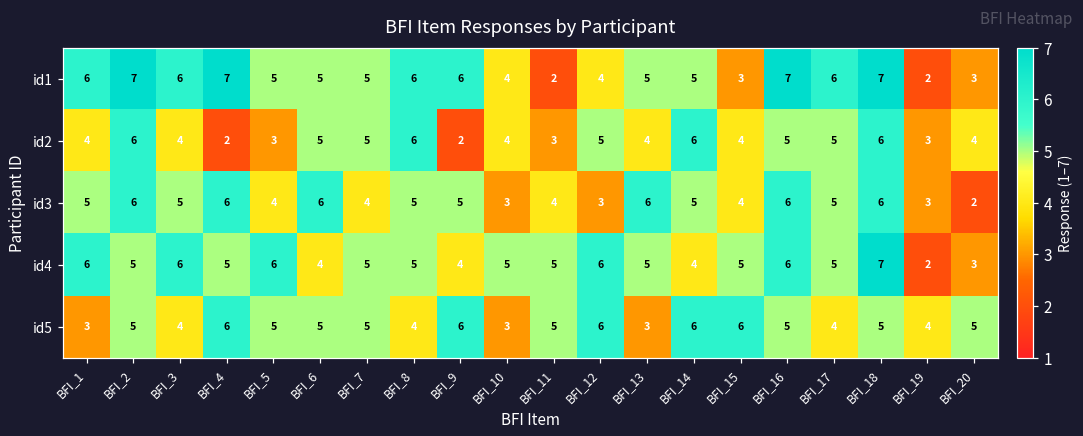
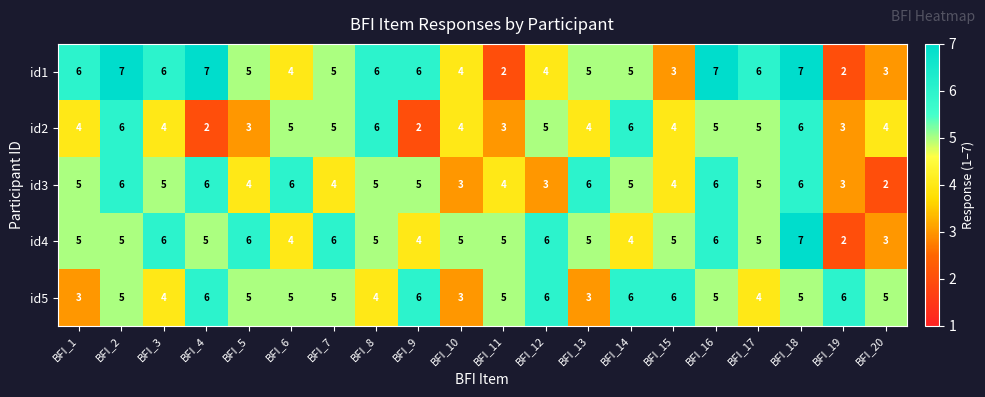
id1, BFI_6: 5 -> 4
id4, BFI_1: 6 -> 5
id4, BFI_7: 5 -> 6
id5, BFI_19: 4 -> 6
